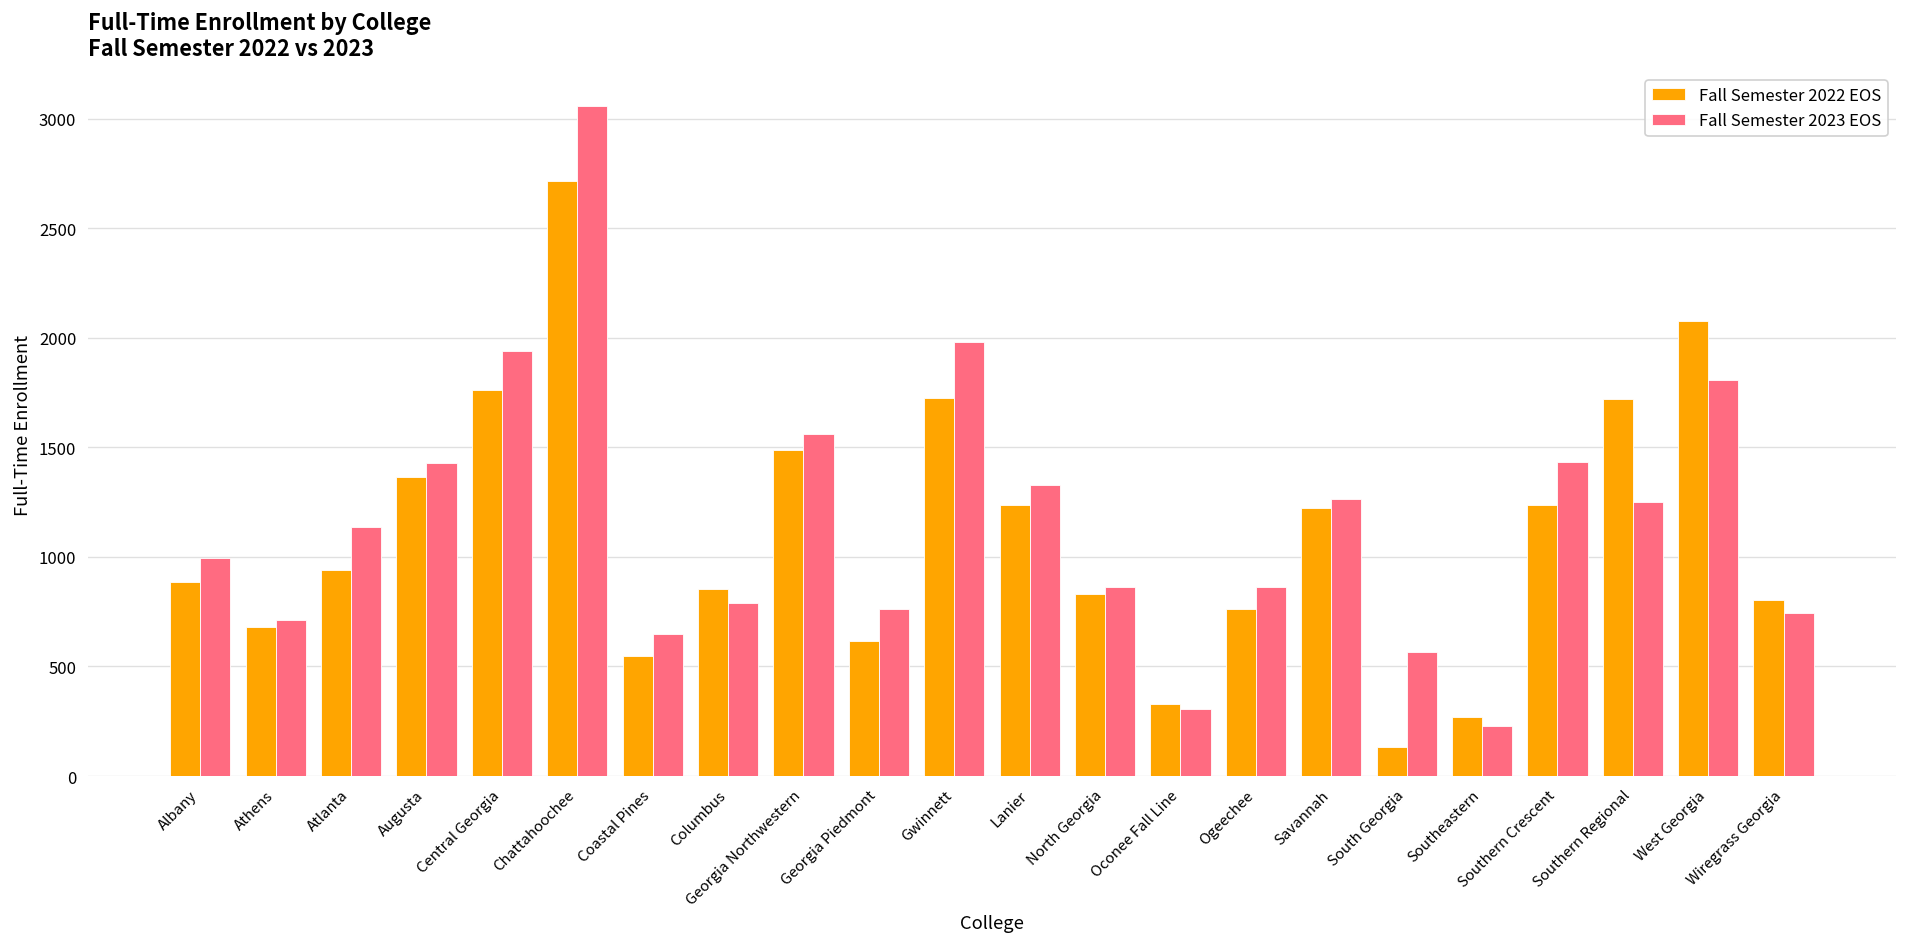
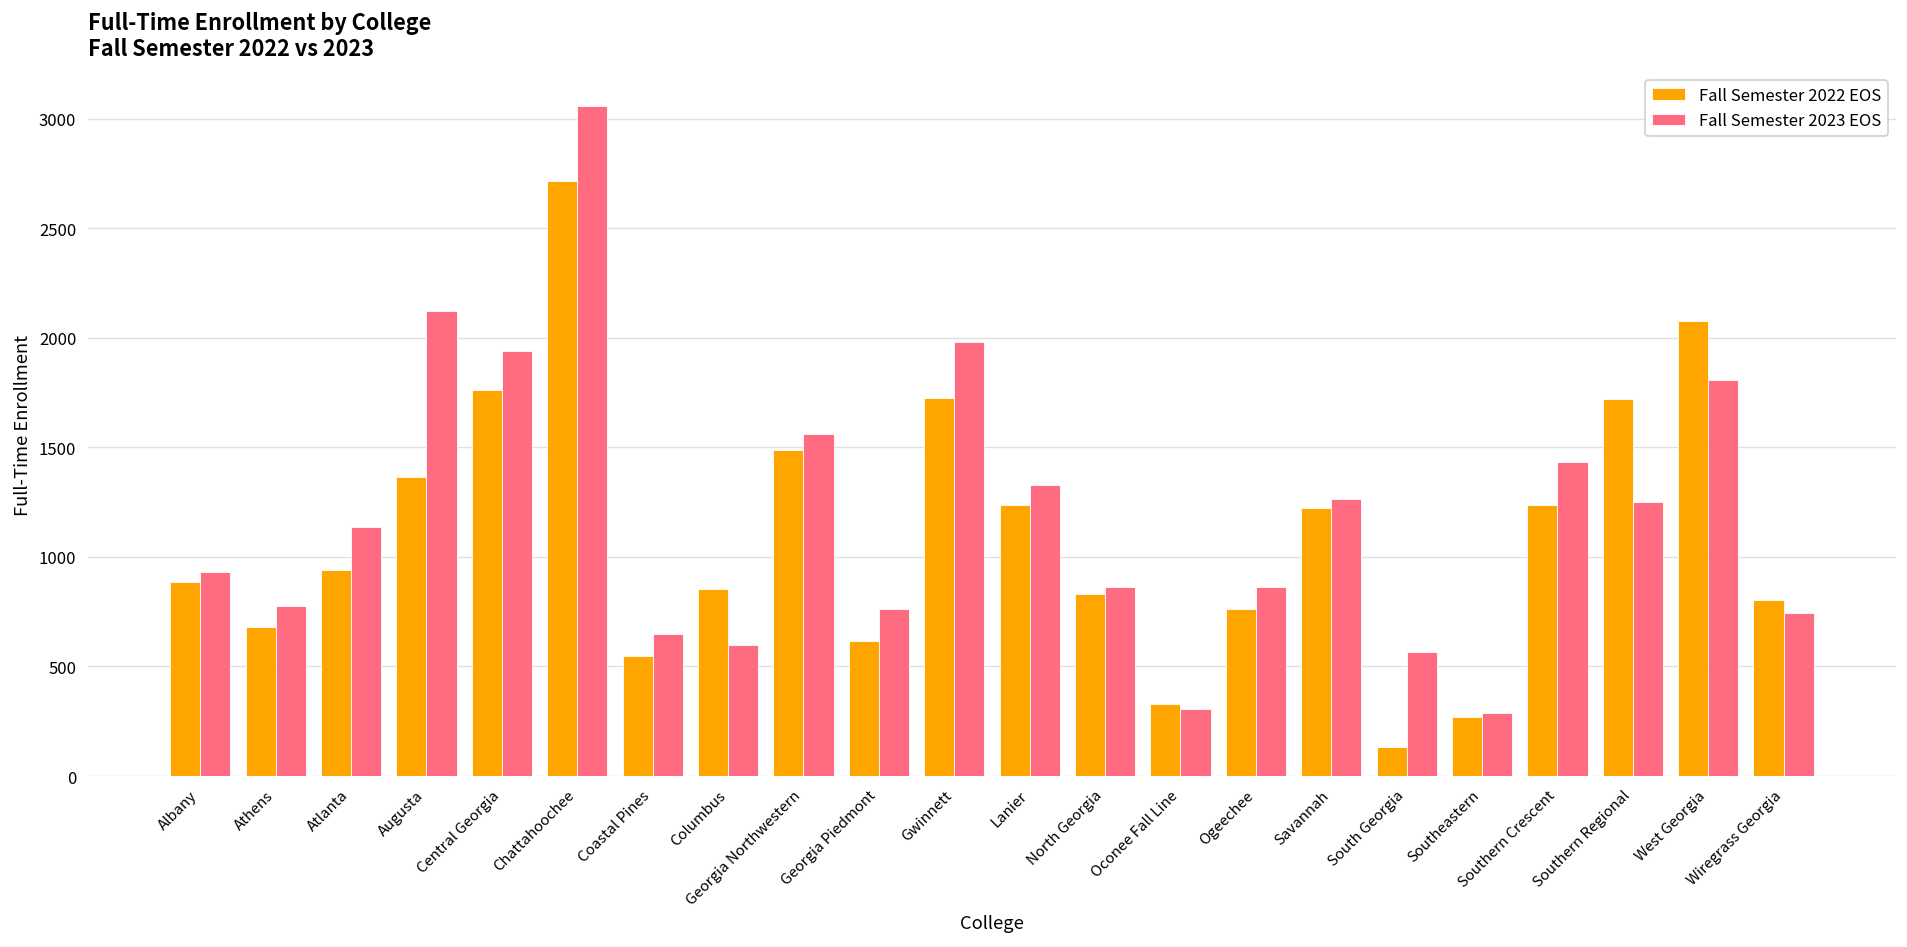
Fall Semester 2023 EOS, Albany: 990 -> 930
Fall Semester 2023 EOS, Athens: 710 -> 780
Fall Semester 2023 EOS, Augusta: 1430 -> 2120
Fall Semester 2023 EOS, Columbus: 790 -> 600
Fall Semester 2023 EOS, Southeastern: 230 -> 290
